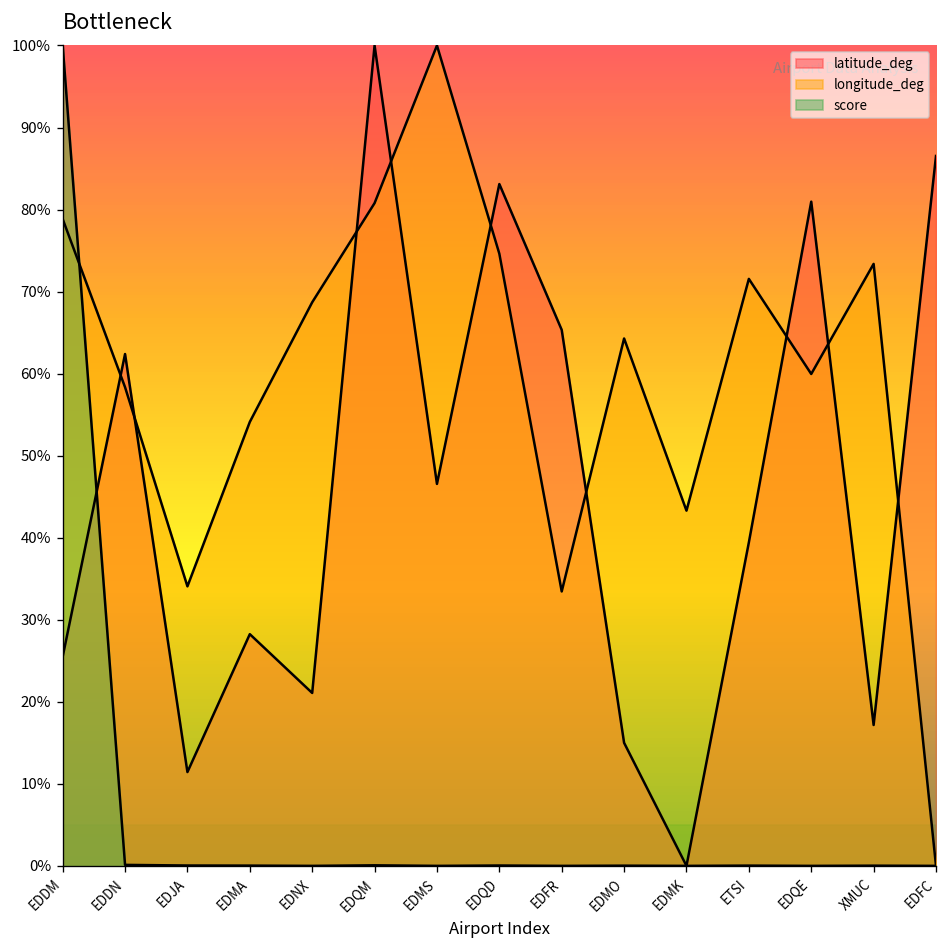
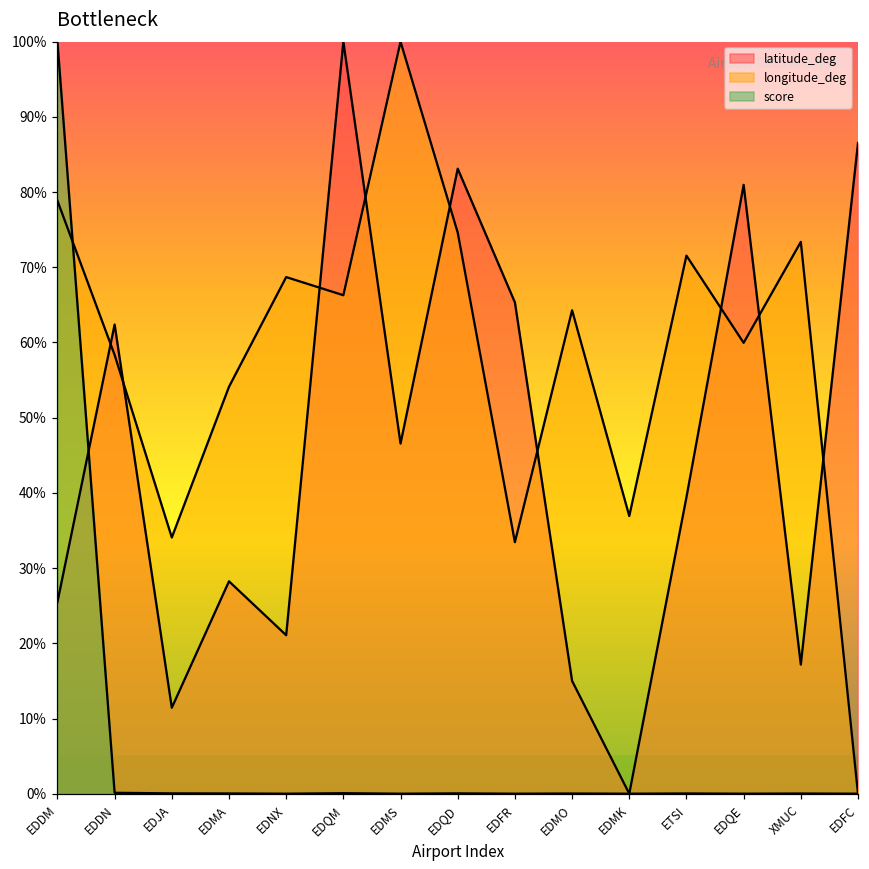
longitude_deg, EDQM: 81% -> 66%
longitude_deg, EDMK: 43% -> 37%
